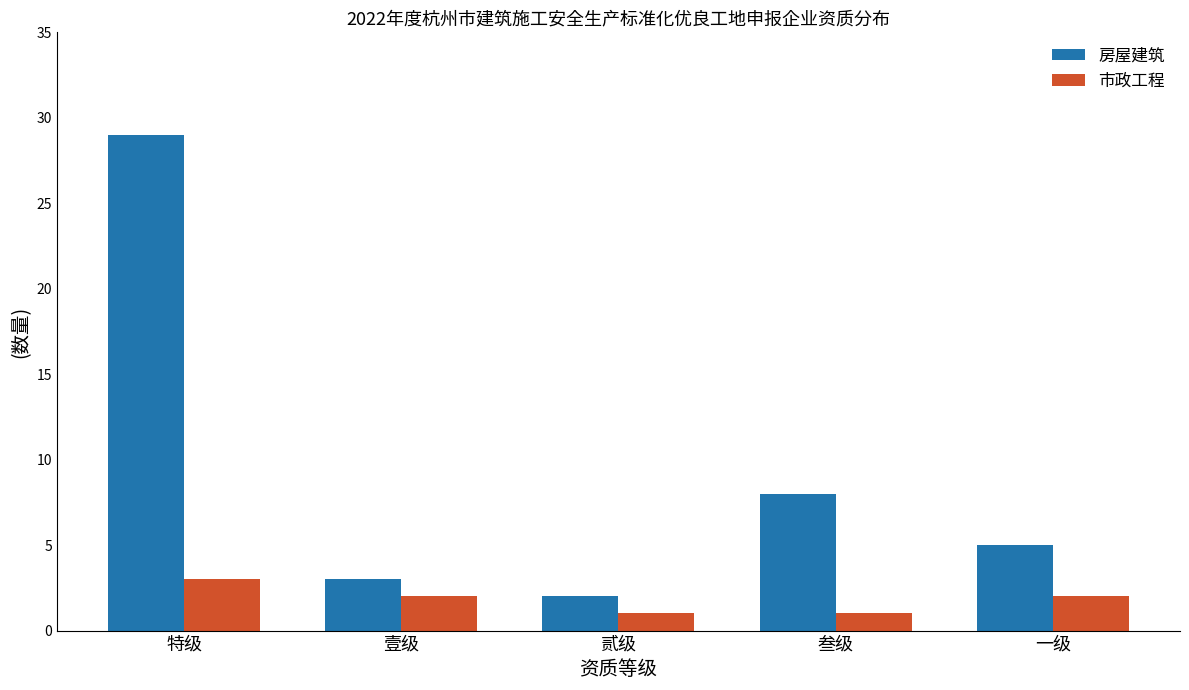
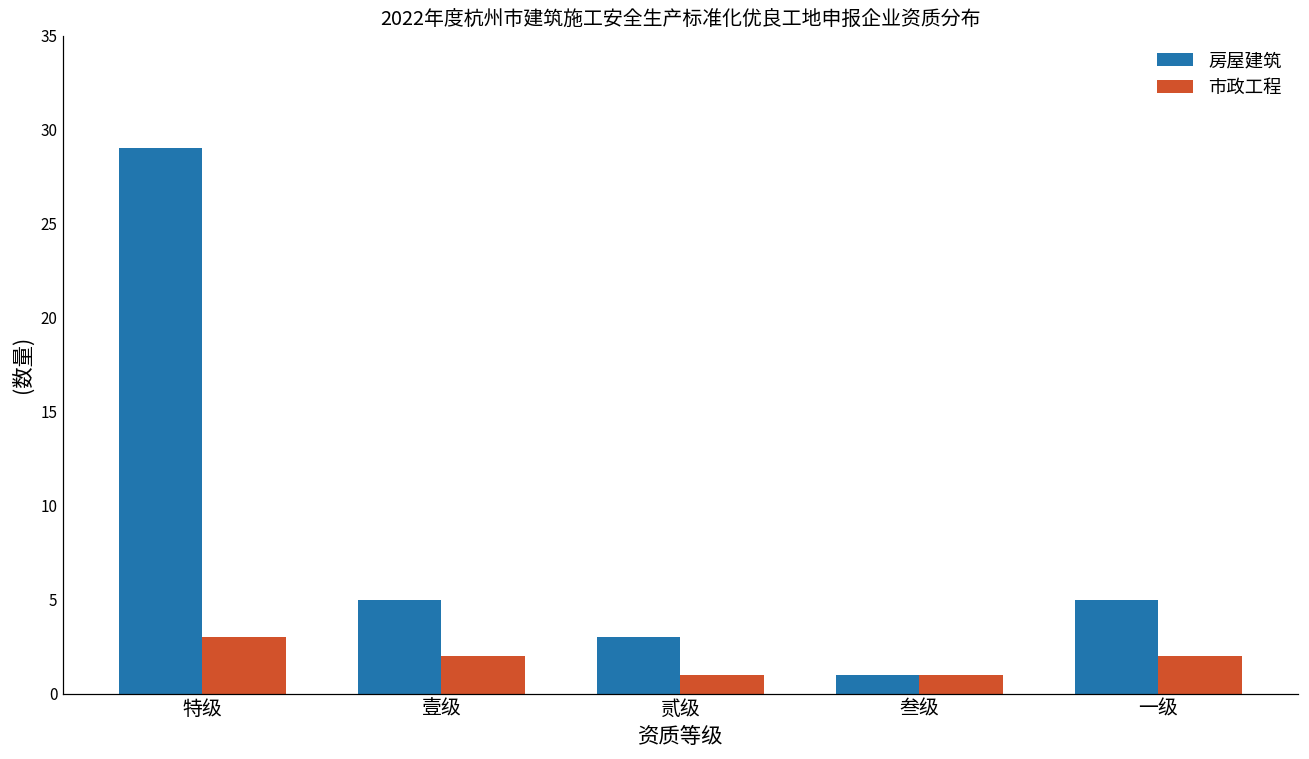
房屋建筑, 壹级: 3 -> 5
房屋建筑, 贰级: 2 -> 3
房屋建筑, 叁级: 8 -> 1
